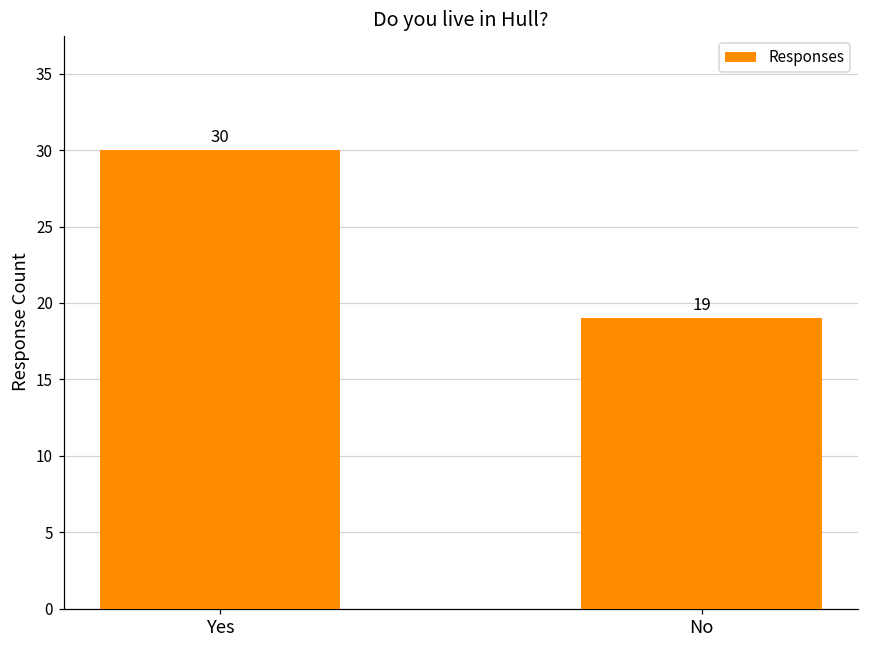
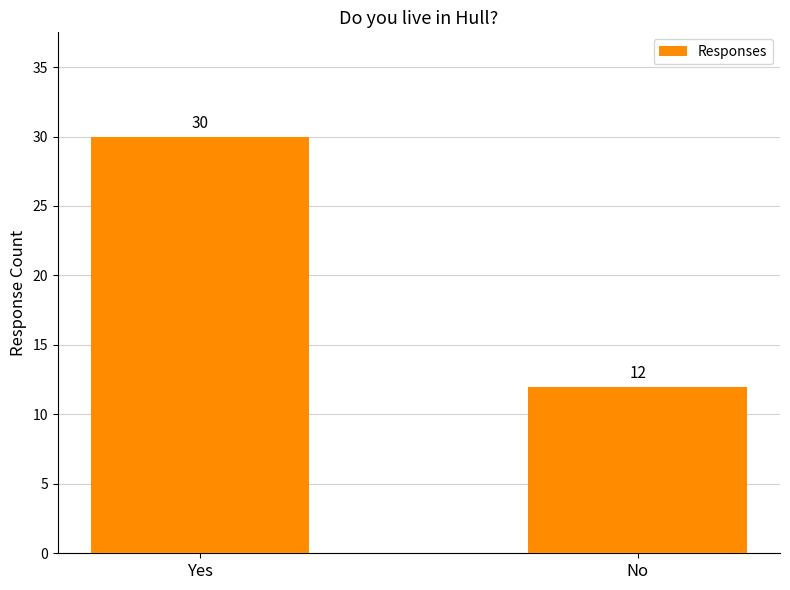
No: 19 -> 12
